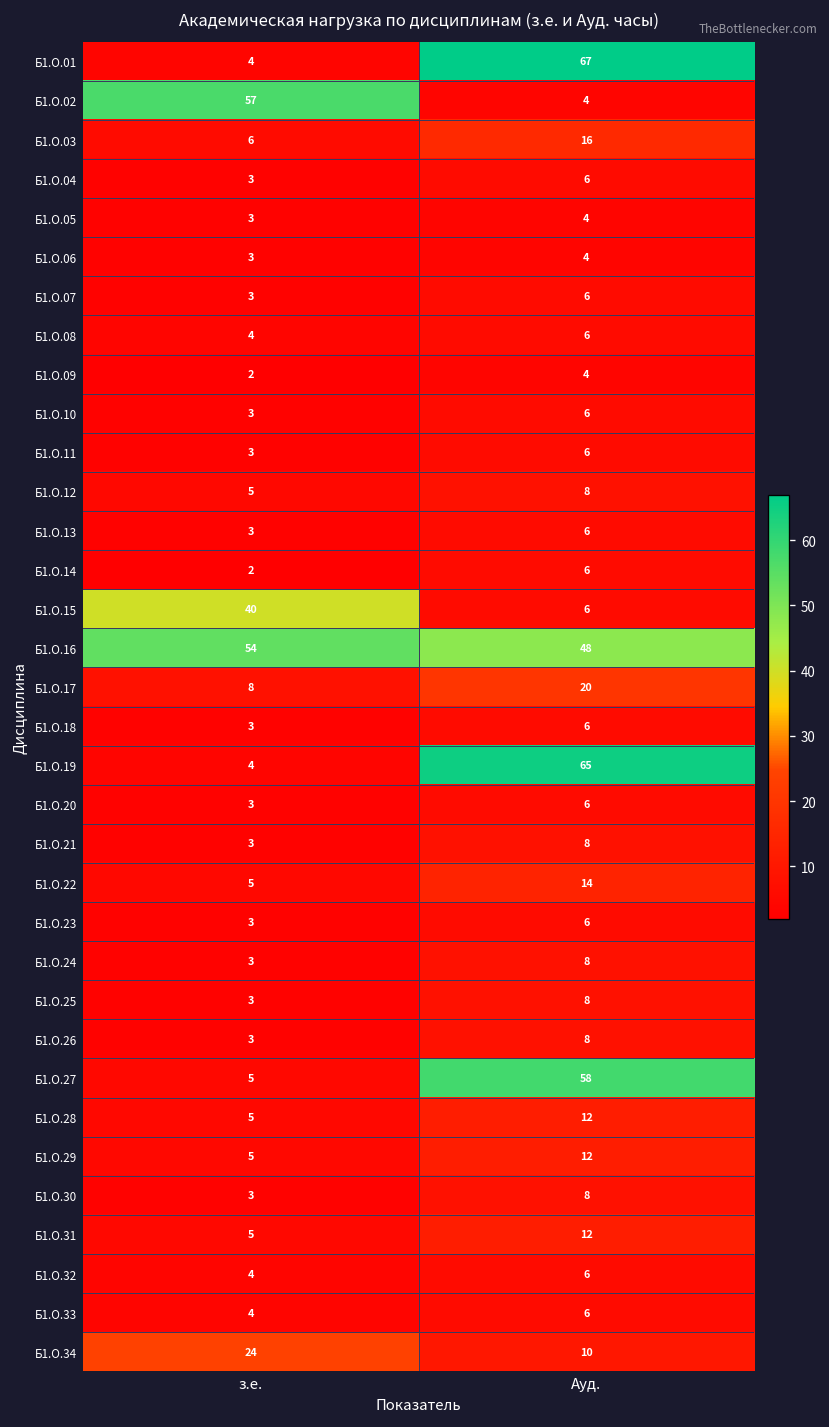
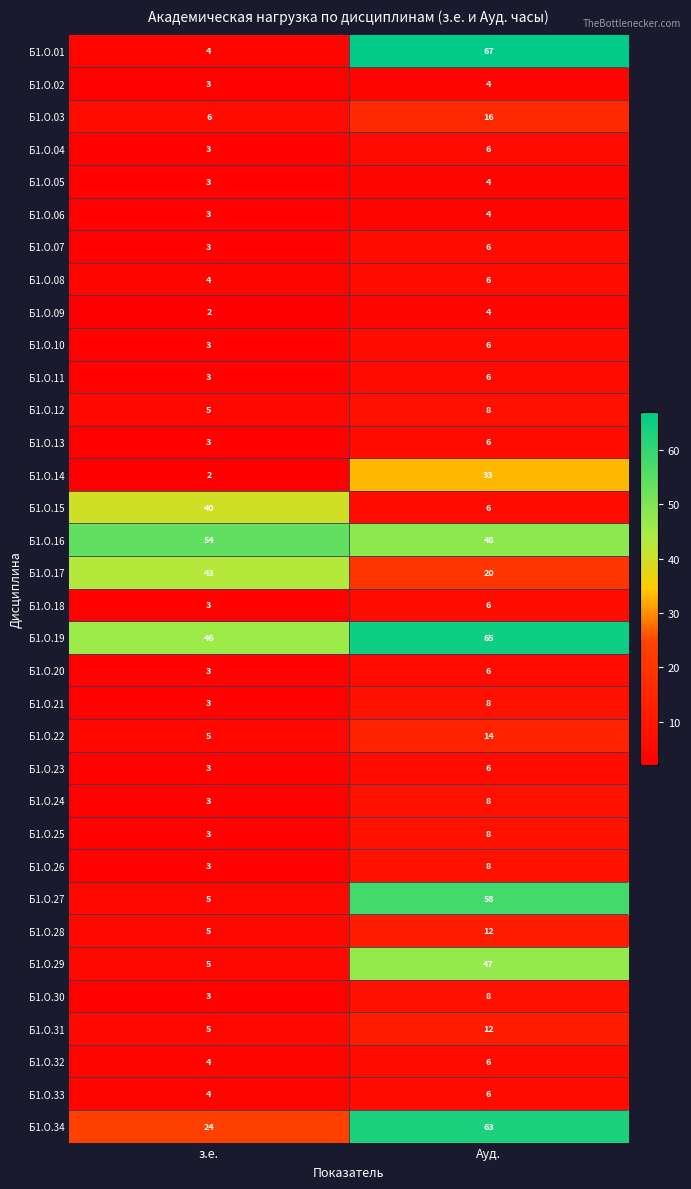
Б1.О.02, з.е.: 57 -> 3
Б1.О.14, Ауд.: 6 -> 33
Б1.О.17, з.е.: 8 -> 43
Б1.О.19, з.е.: 4 -> 46
Б1.О.29, Ауд.: 12 -> 47
Б1.О.34, Ауд.: 10 -> 63
